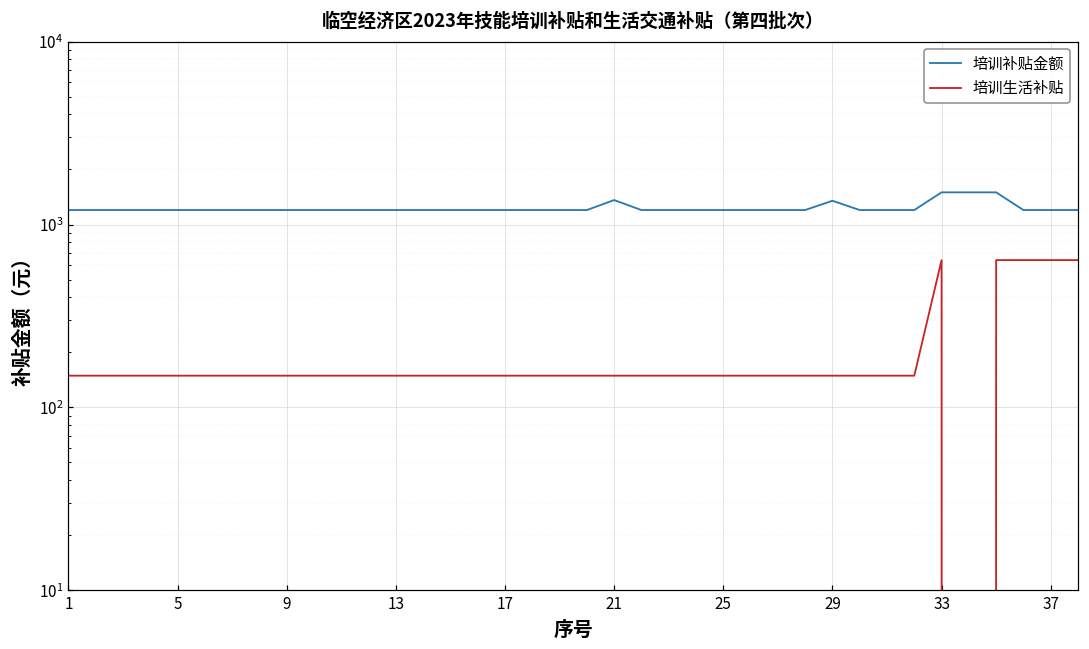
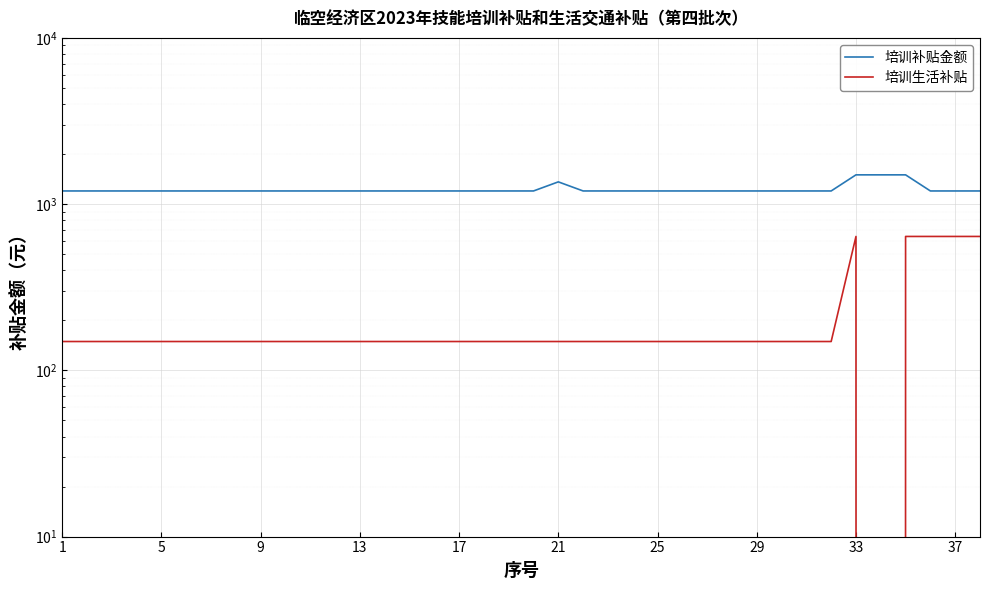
培训补贴金额, 29: 1300 -> 1200
